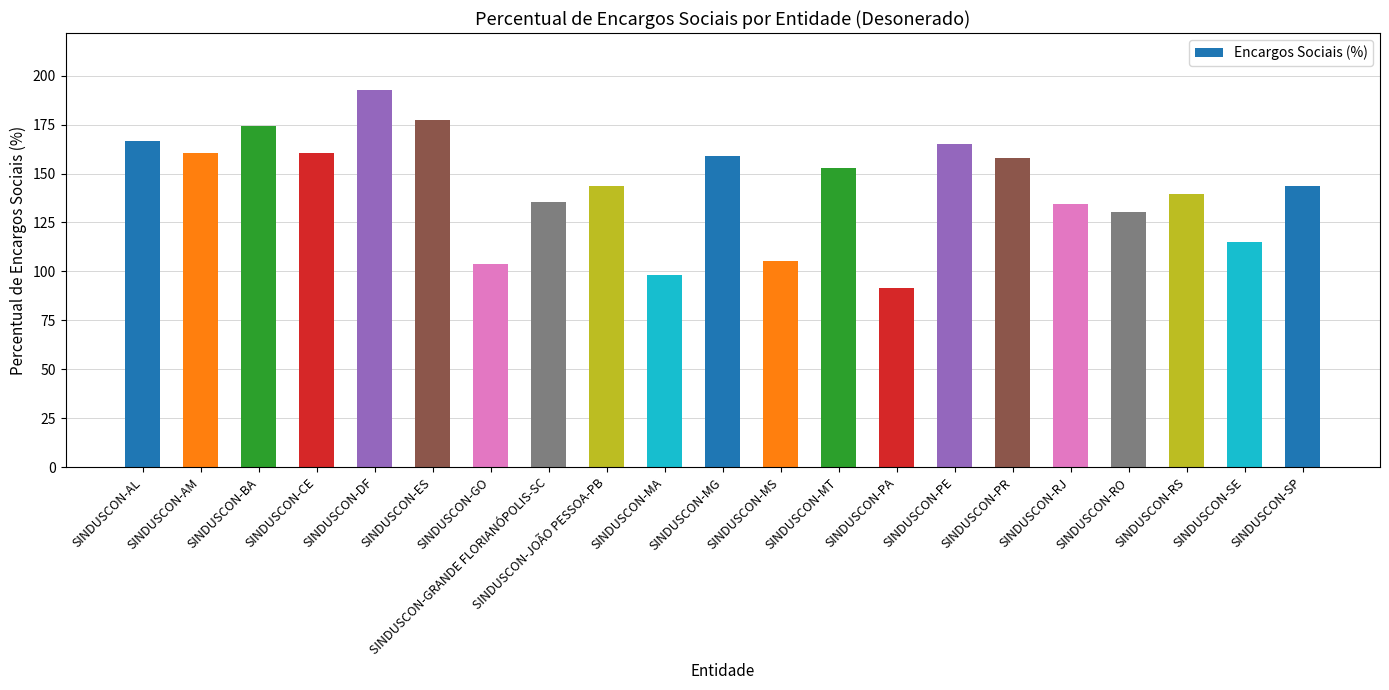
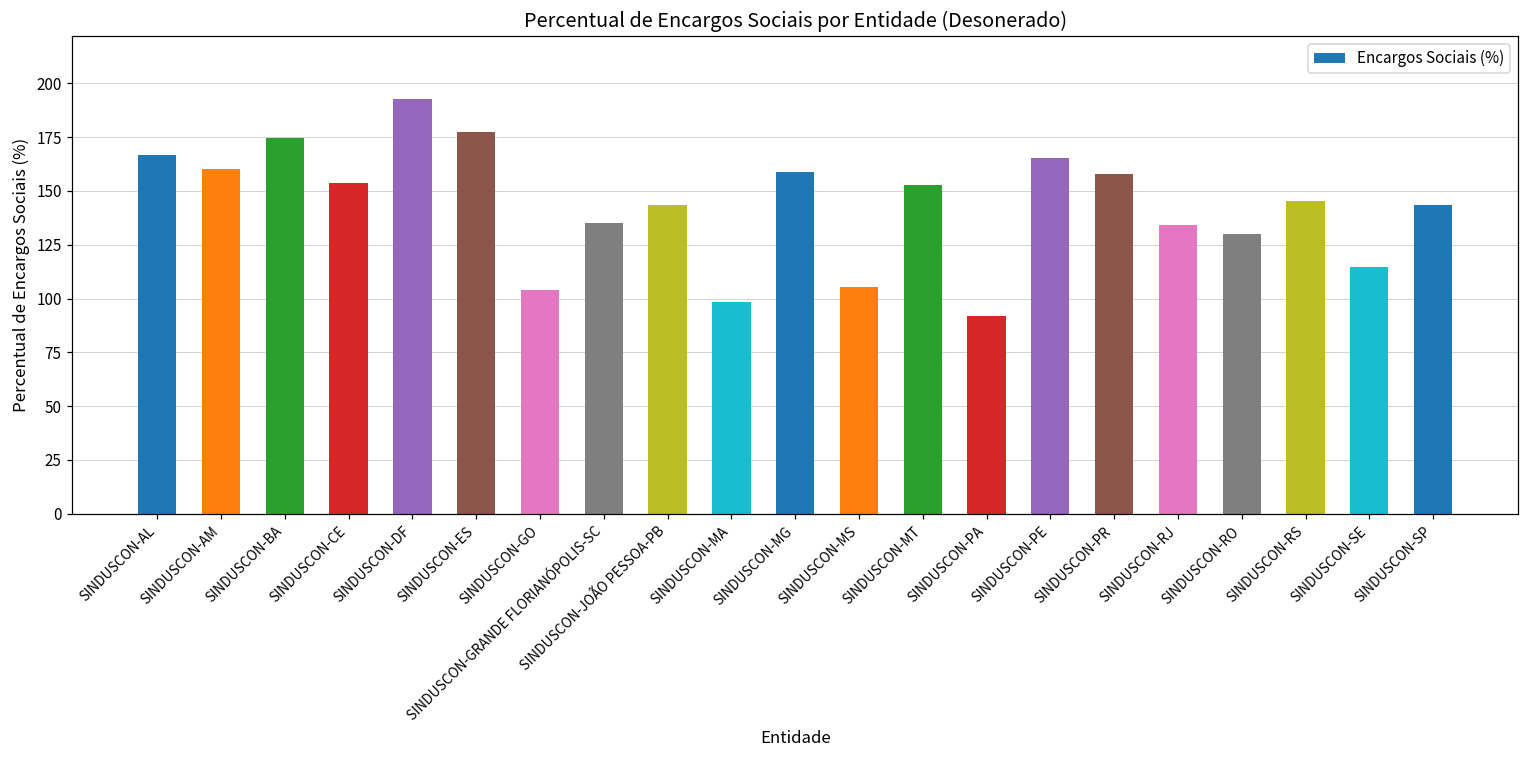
SINDUSCON-CE: 161 -> 154
SINDUSCON-RS: 139 -> 145
